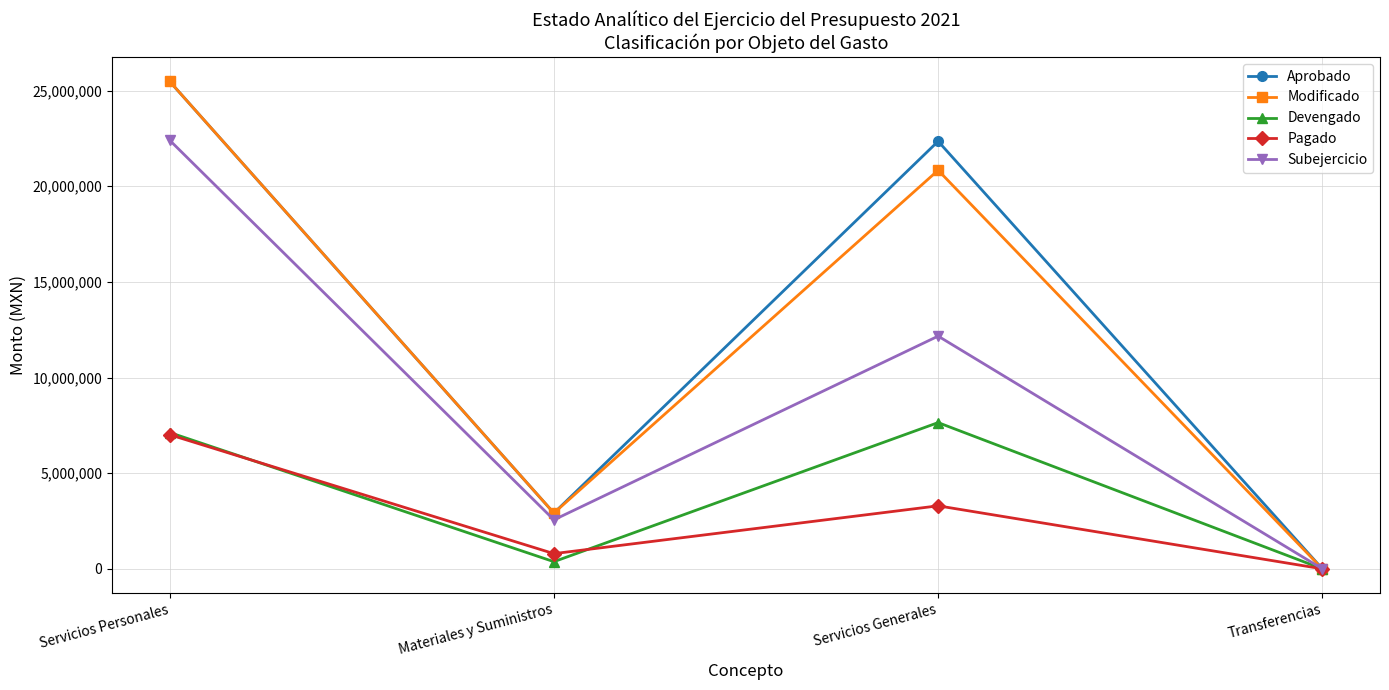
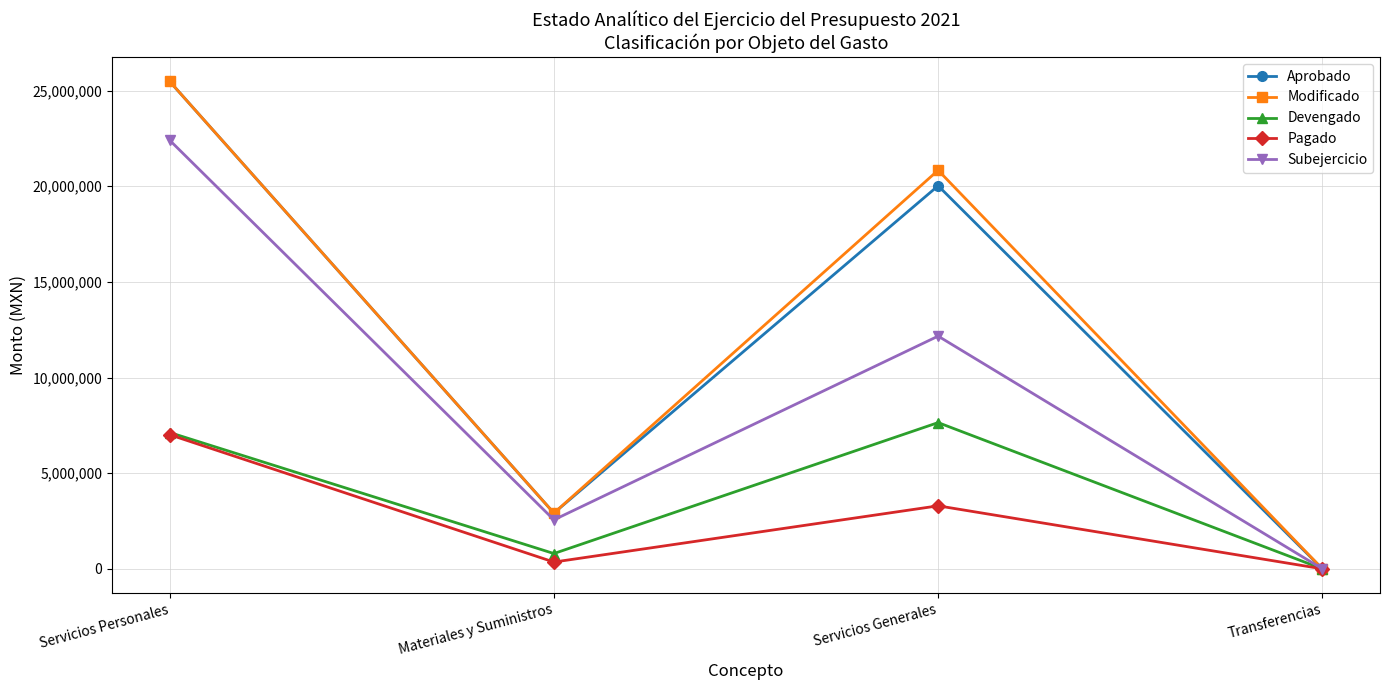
Devengado, Materiales y Suministros: 400,000 -> 800,000
Pagado, Materiales y Suministros: 800,000 -> 400,000
Aprobado, Servicios Generales: 22,400,000 -> 20,000,000
